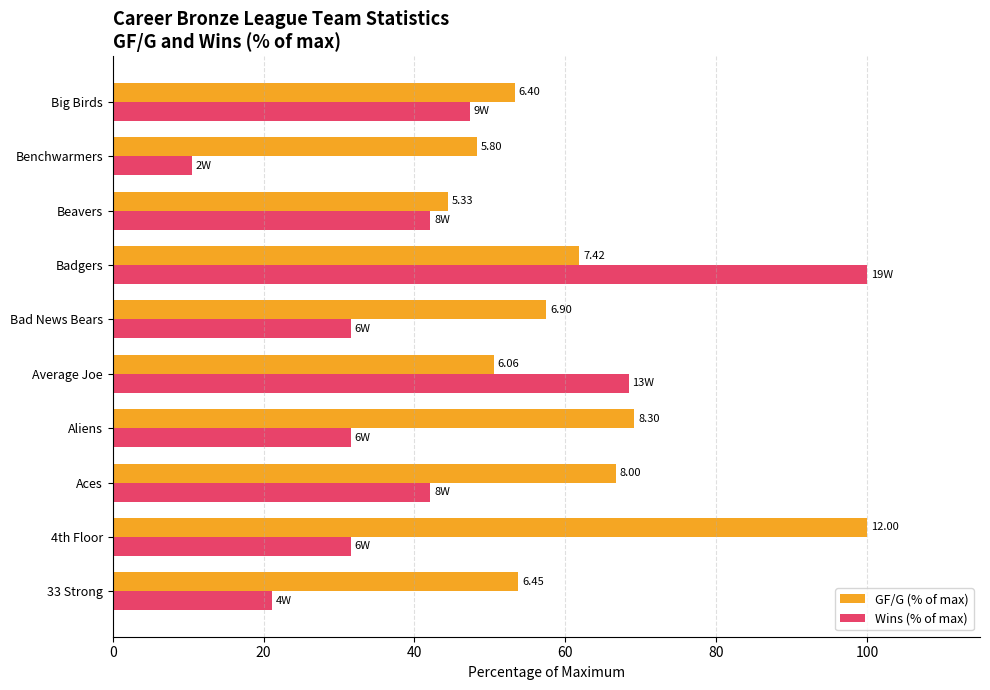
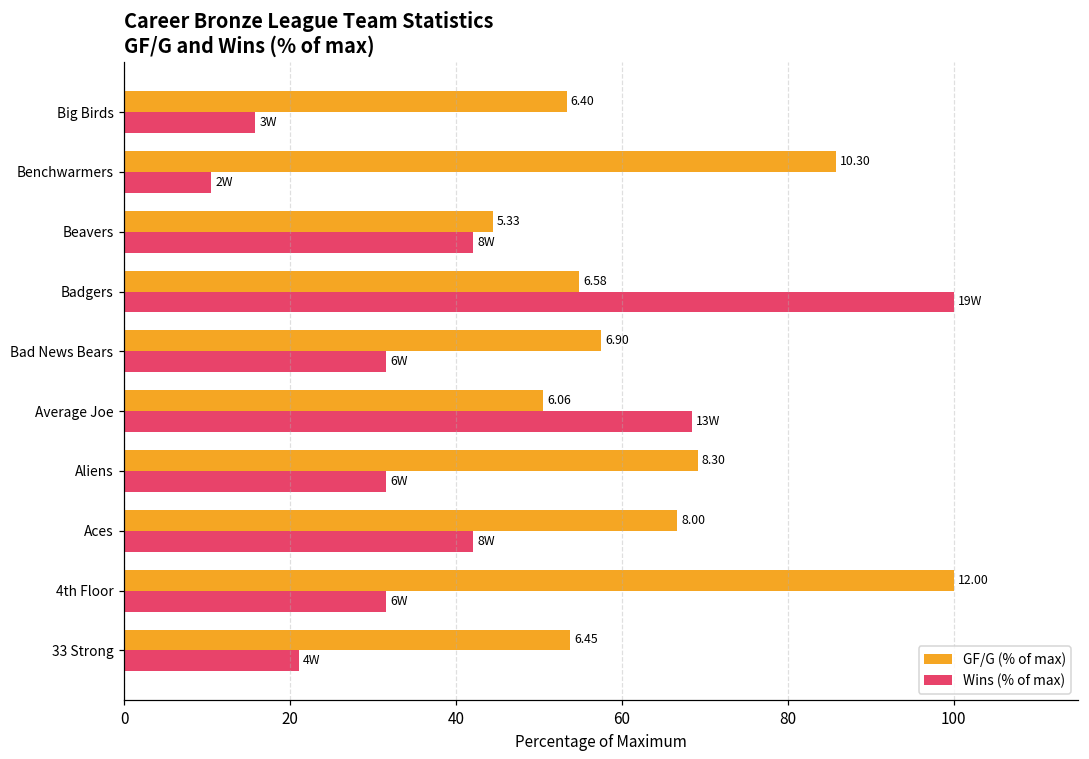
Wins (% of max), Big Birds: 9W -> 3W
GF/G (% of max), Benchwarmers: 5.80 -> 10.30
GF/G (% of max), Badgers: 7.42 -> 6.58
